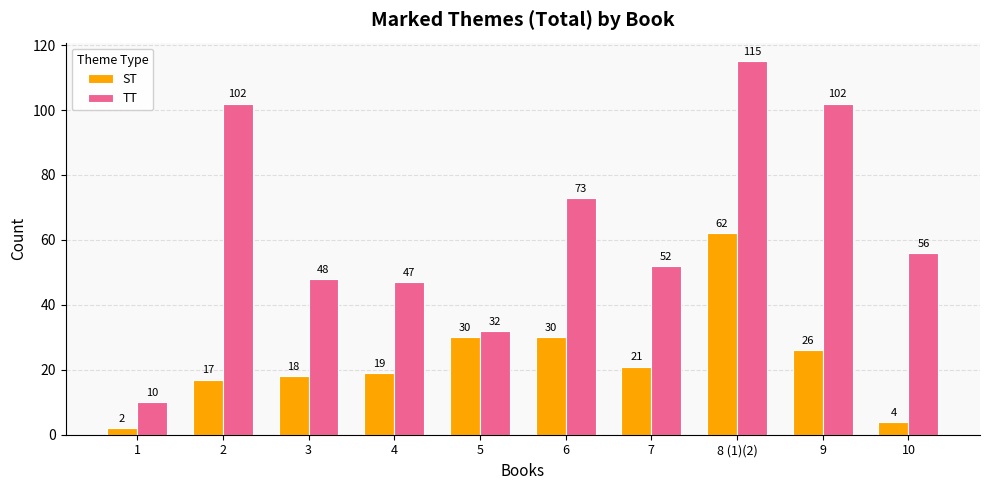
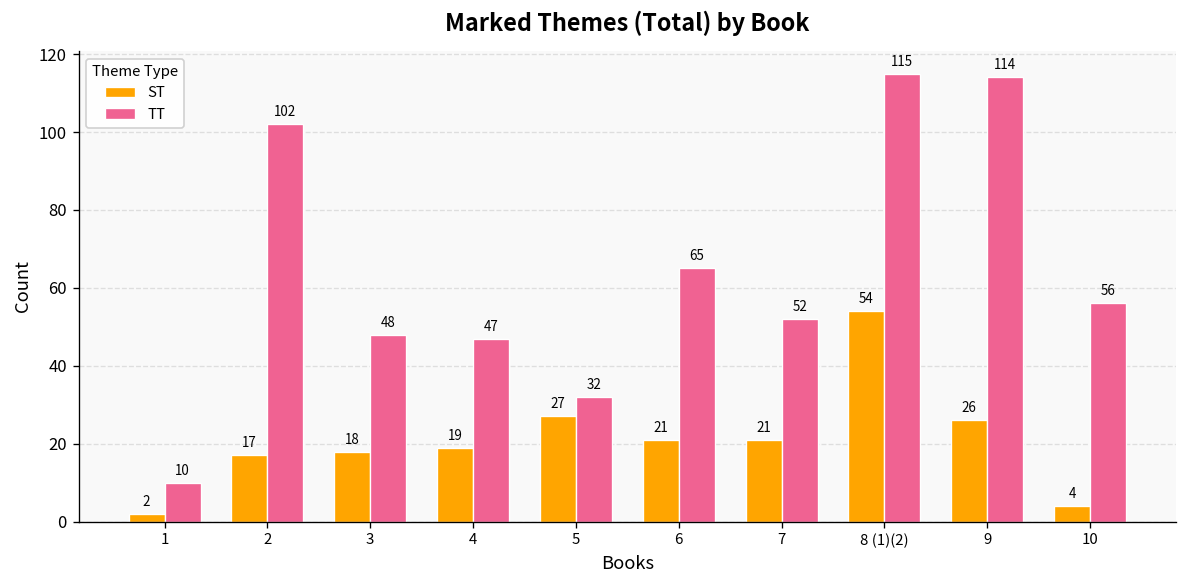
ST, 5: 30 -> 27
ST, 6: 30 -> 21
TT, 6: 73 -> 65
ST, 8 (1)(2): 62 -> 54
TT, 9: 102 -> 114
